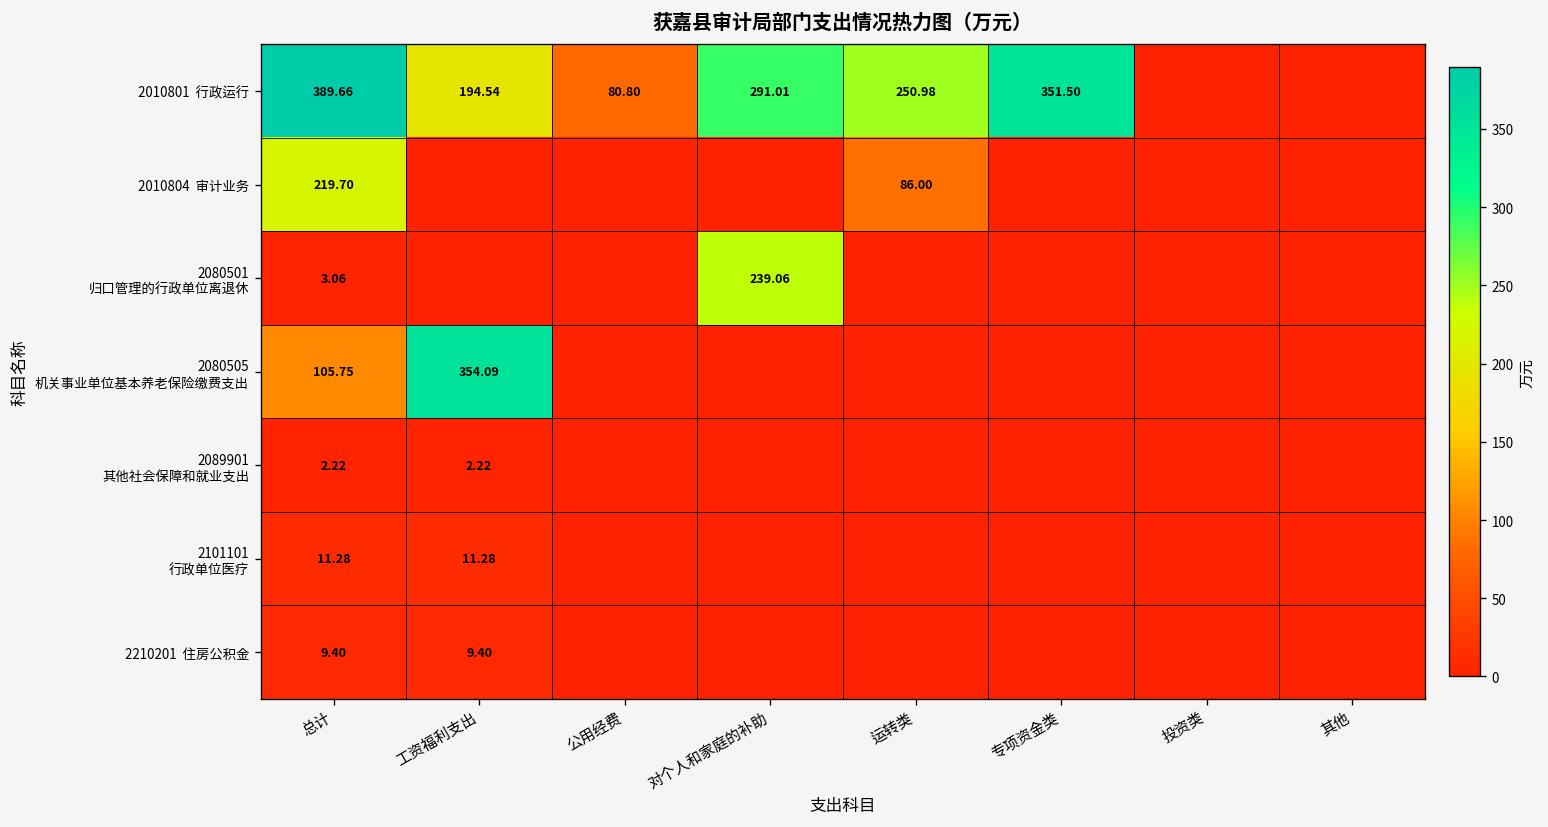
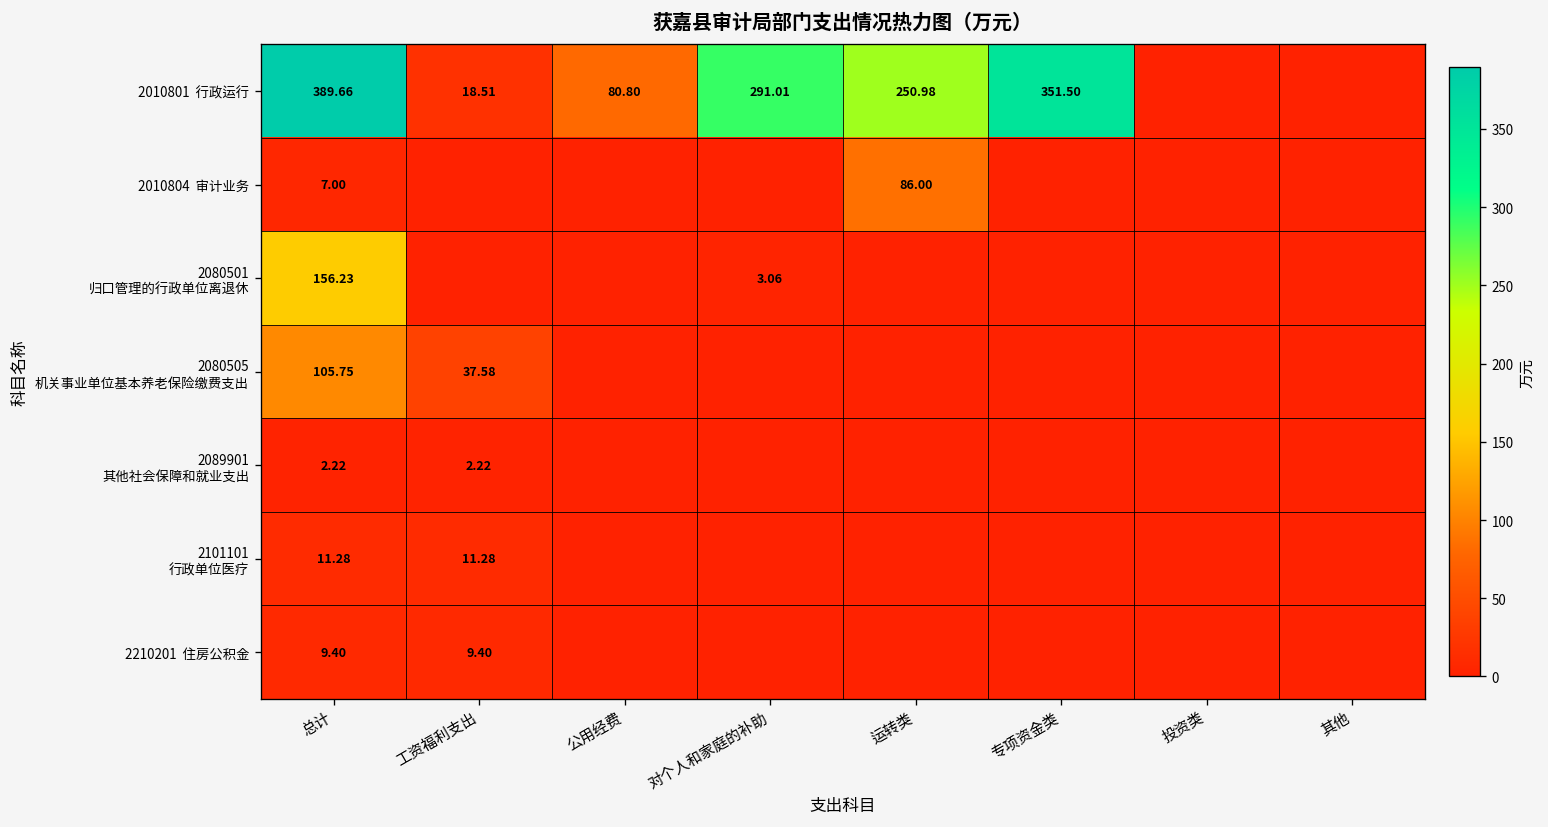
2010801 行政运行, 工资福利支出: 194.54 -> 18.51
2010804 审计业务, 总计: 219.70 -> 7.00
2080501 归口管理的行政单位离退休, 总计: 3.06 -> 156.23
2080501 归口管理的行政单位离退休, 对个人和家庭的补助: 239.06 -> 3.06
2080505 机关事业单位基本养老保险缴费支出, 工资福利支出: 354.09 -> 37.58
